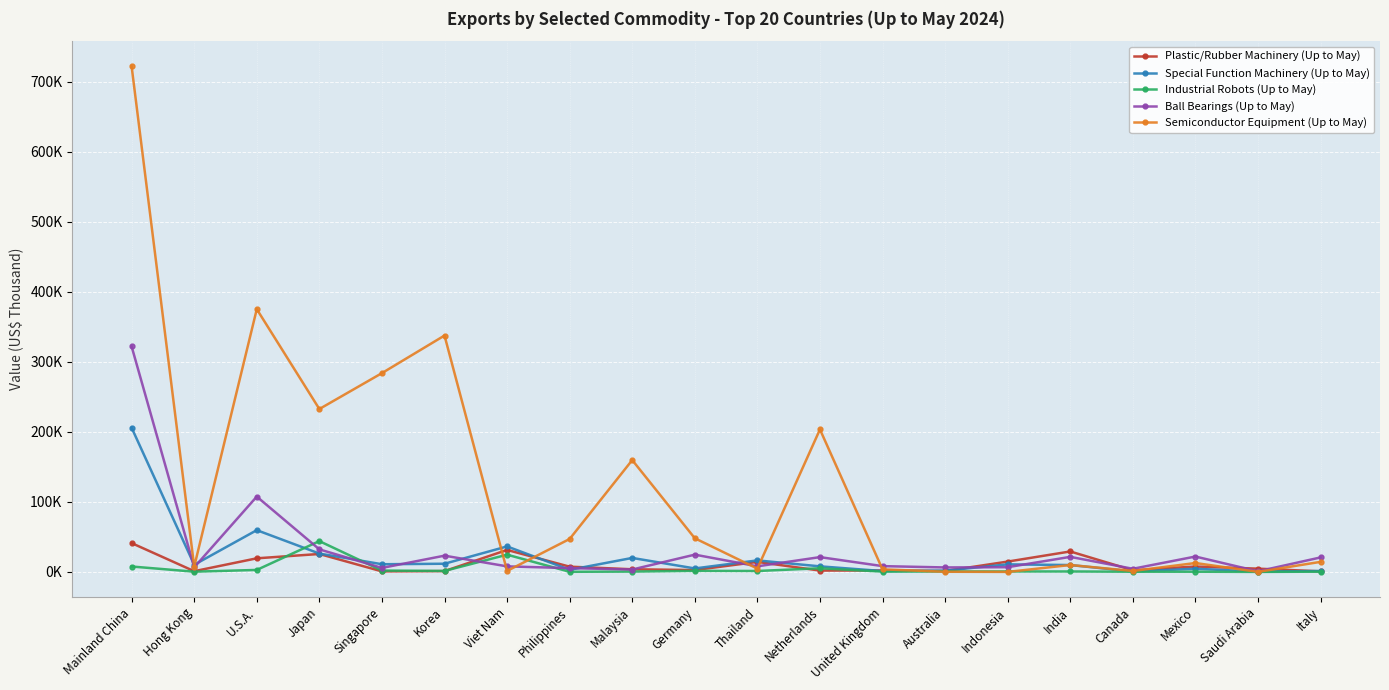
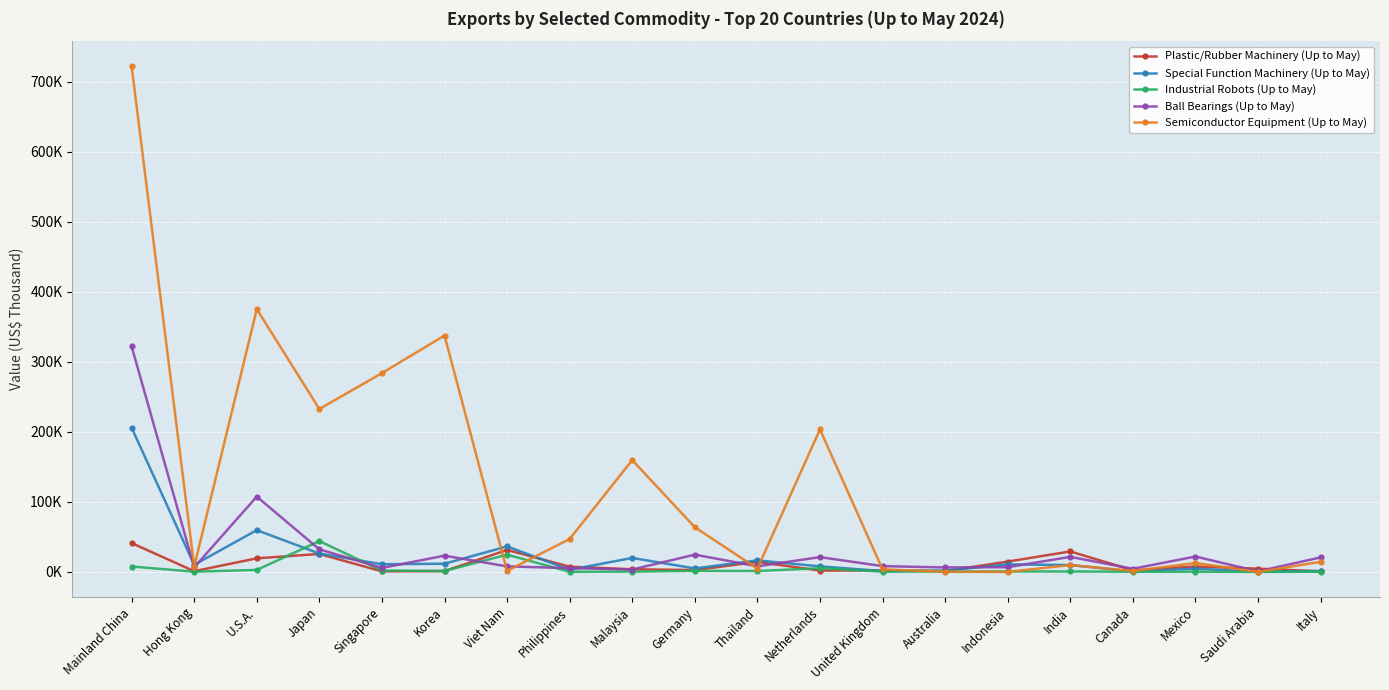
Semiconductor Equipment (Up to May), Germany: 50000 -> 60000
